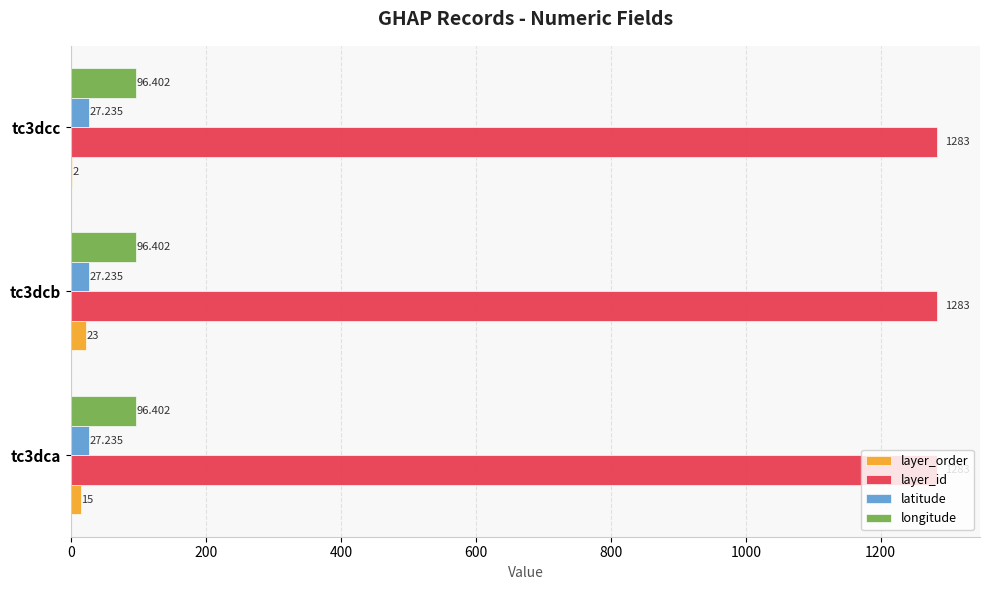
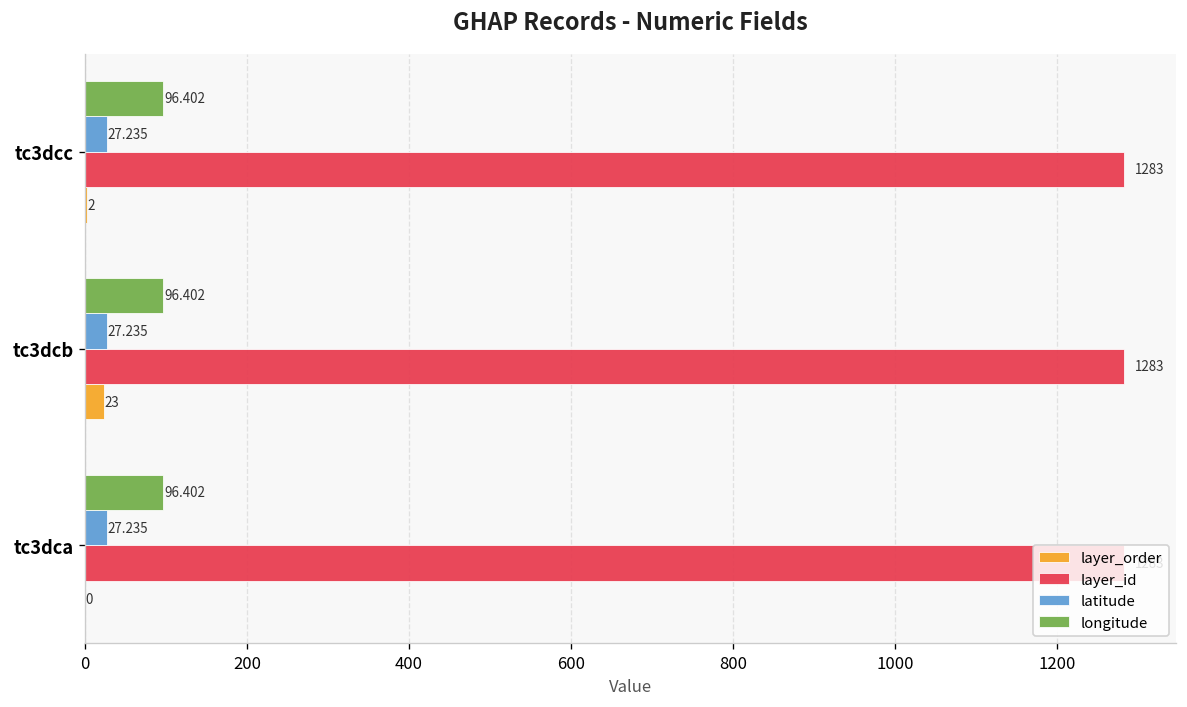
layer_order, tc3dca: 15 -> 0
